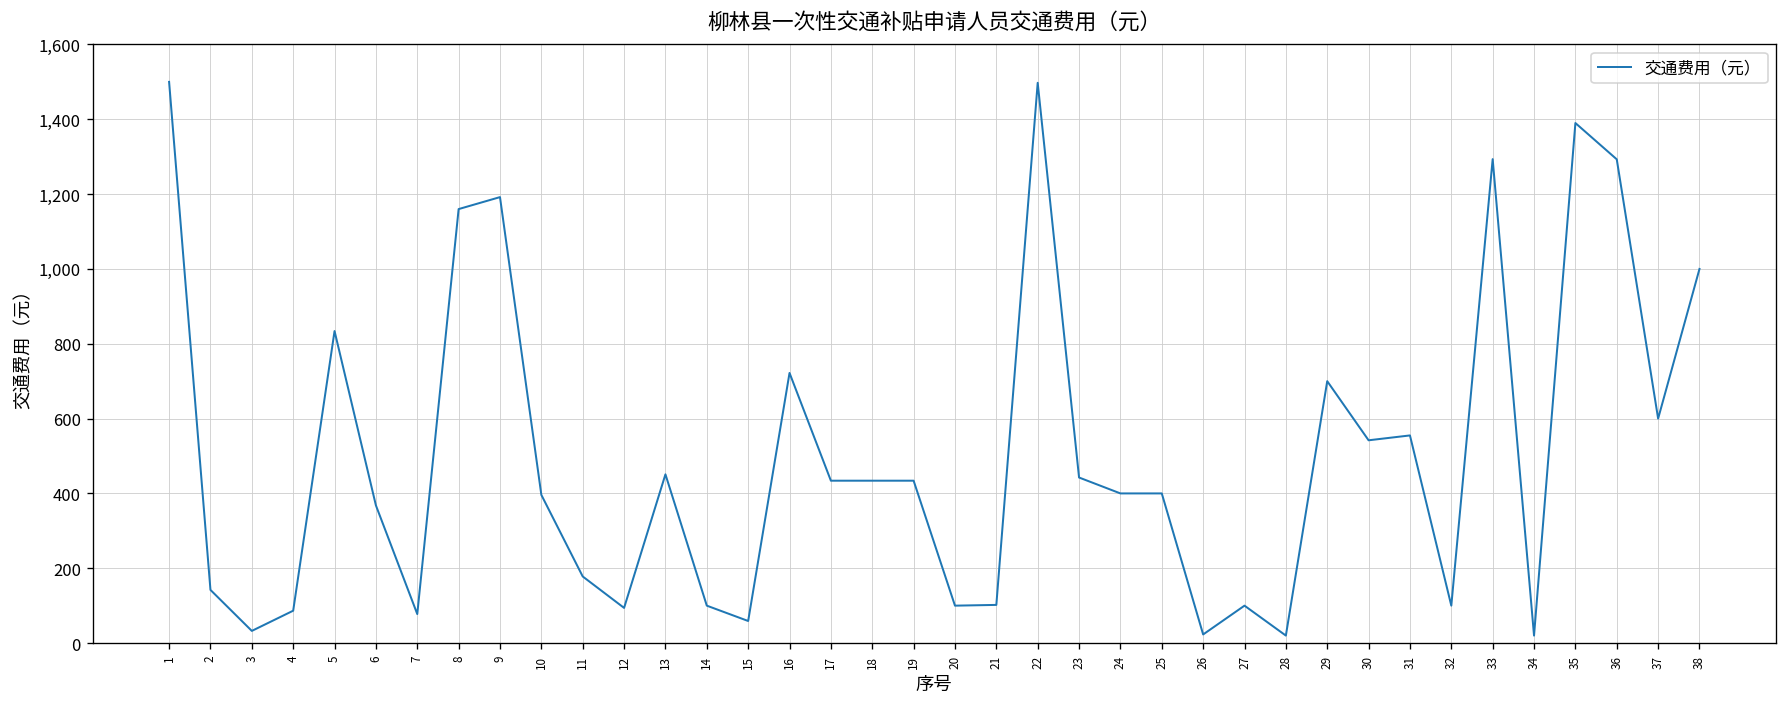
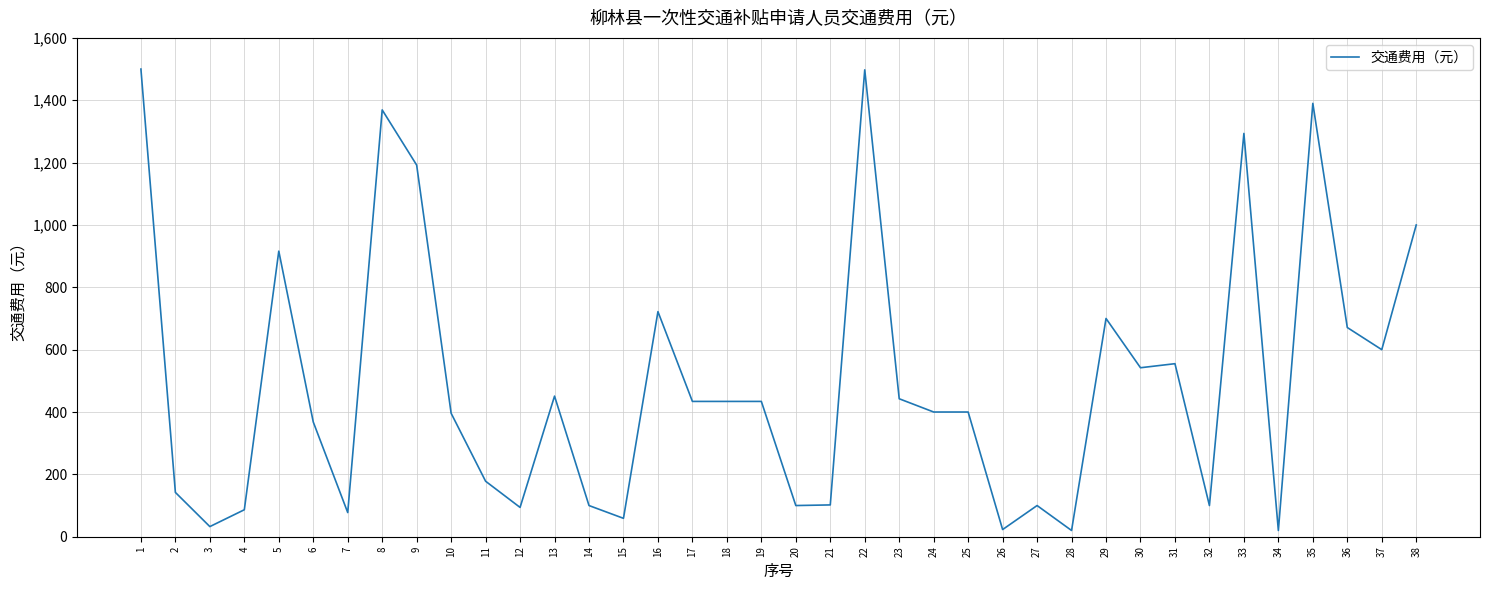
5: 830 -> 920
8: 1,160 -> 1,370
36: 1,290 -> 670
